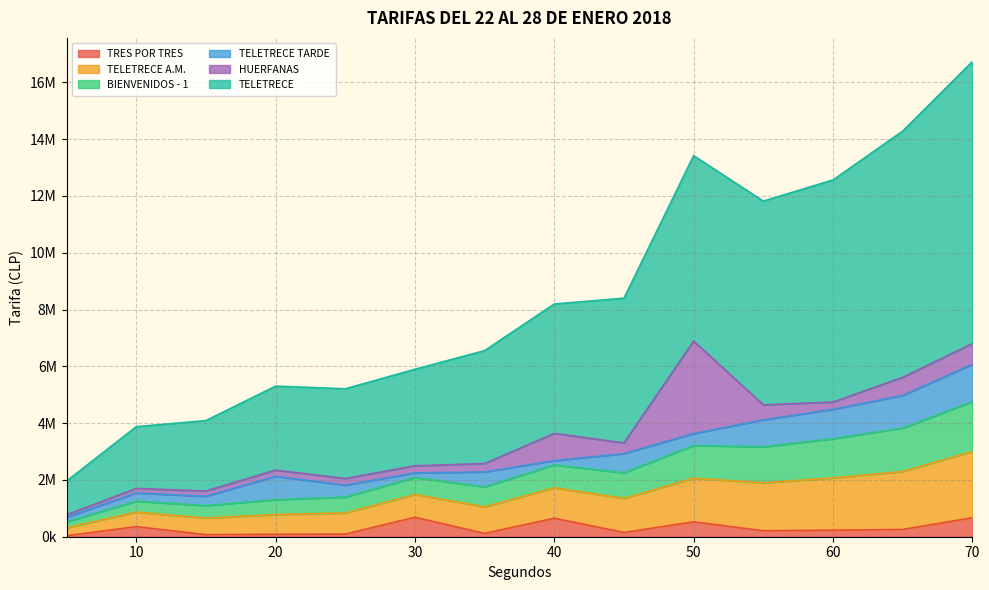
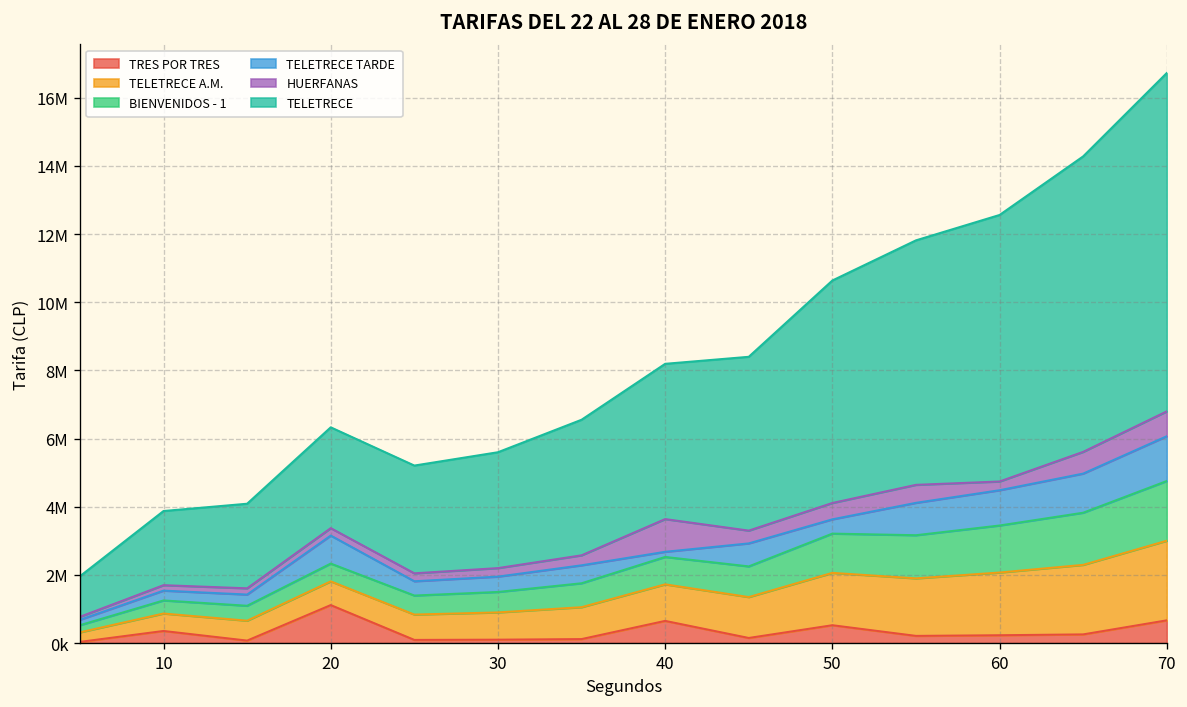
TRES POR TRES, 20: 100000 -> 1100000
TRES POR TRES, 30: 700000 -> 100000
TELETRECE TARDE, 30: 200000 -> 500000
HUERFANAS, 50: 3300000 -> 500000
